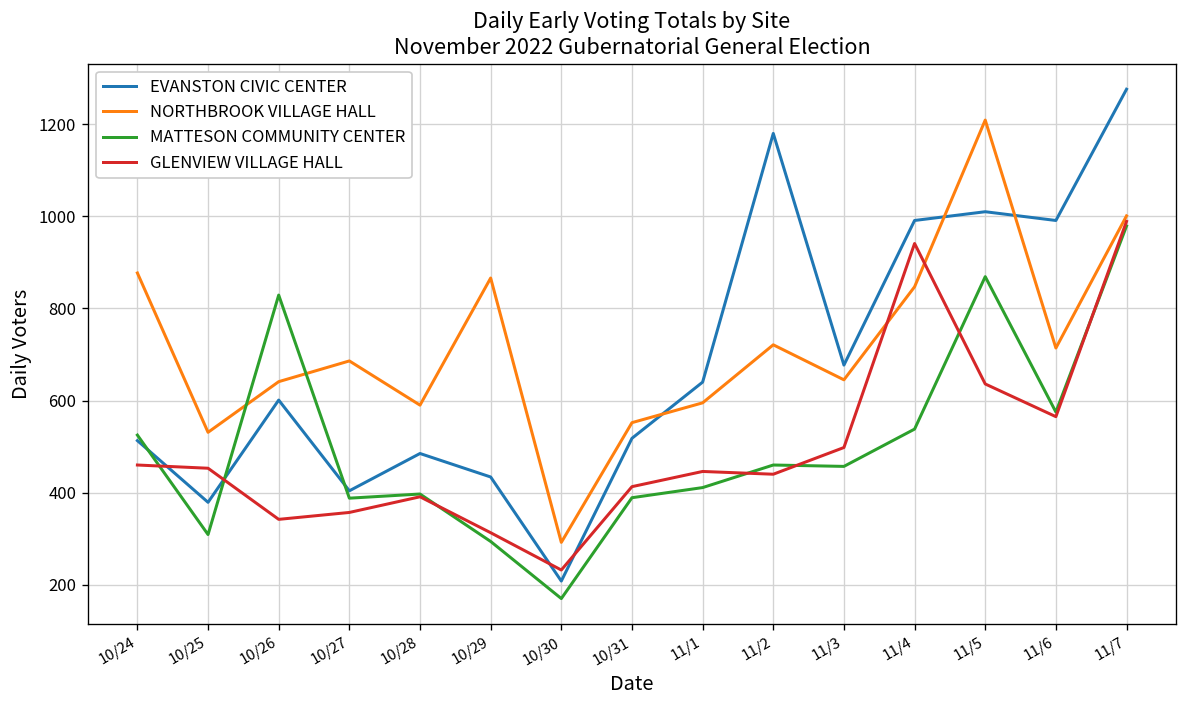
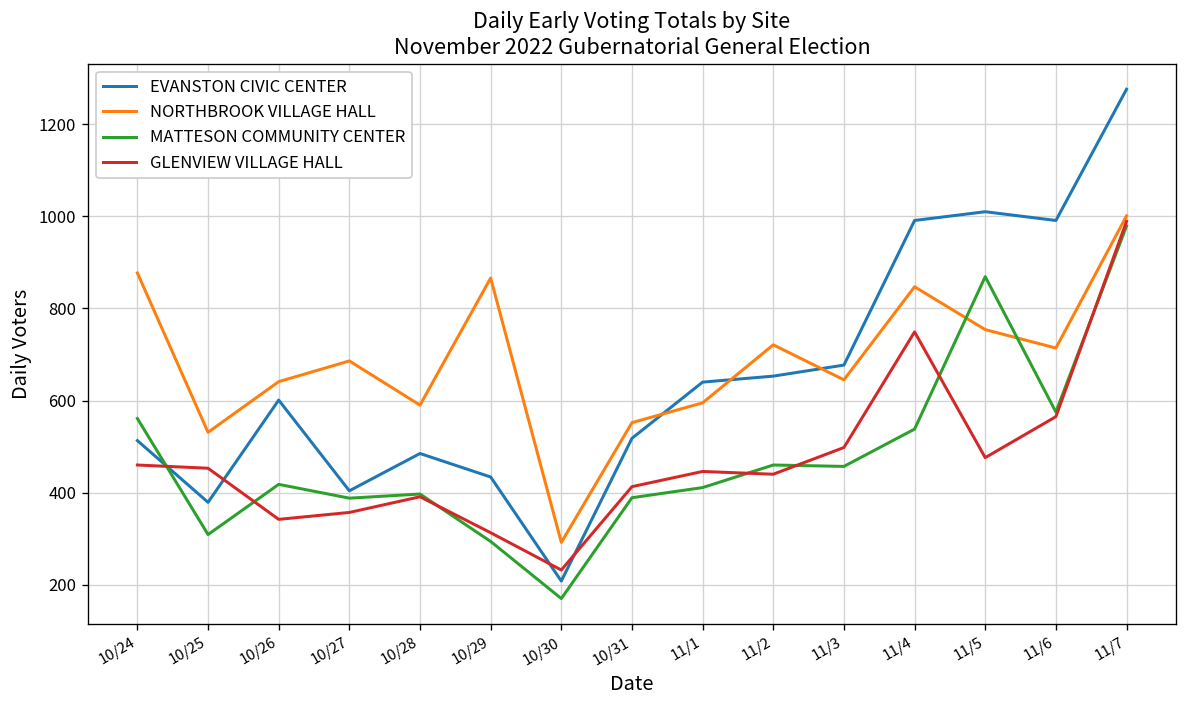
MATTESON COMMUNITY CENTER, 10/24: 530 -> 560
MATTESON COMMUNITY CENTER, 10/26: 830 -> 420
EVANSTON CIVIC CENTER, 11/2: 1180 -> 650
GLENVIEW VILLAGE HALL, 11/4: 940 -> 750
NORTHBROOK VILLAGE HALL, 11/5: 1210 -> 750
GLENVIEW VILLAGE HALL, 11/5: 640 -> 480
